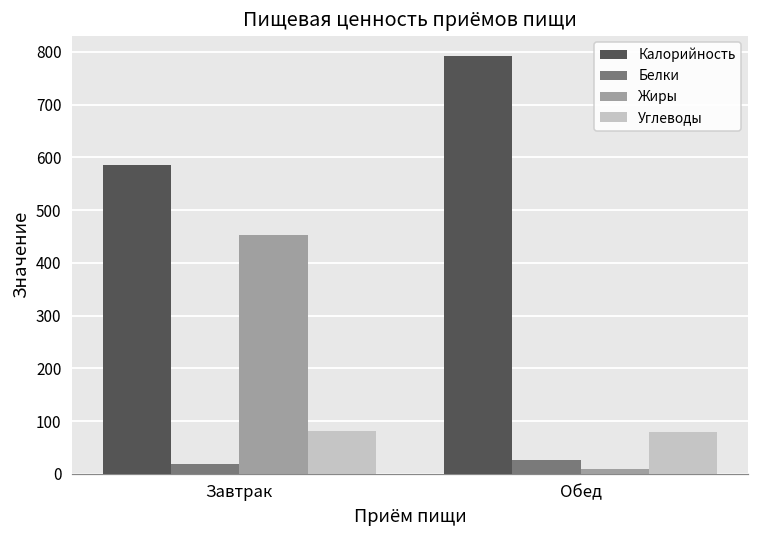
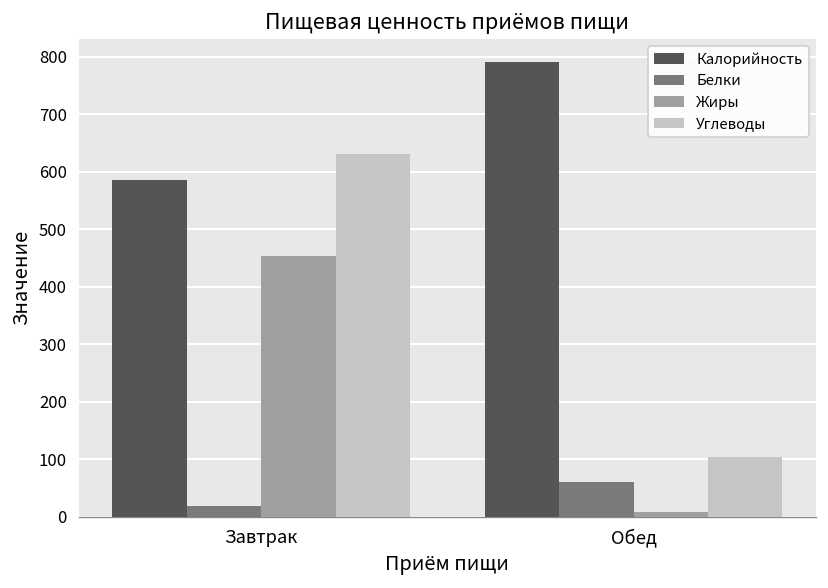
Углеводы, Завтрак: 80 -> 630
Белки, Обед: 30 -> 60
Углеводы, Обед: 80 -> 100
